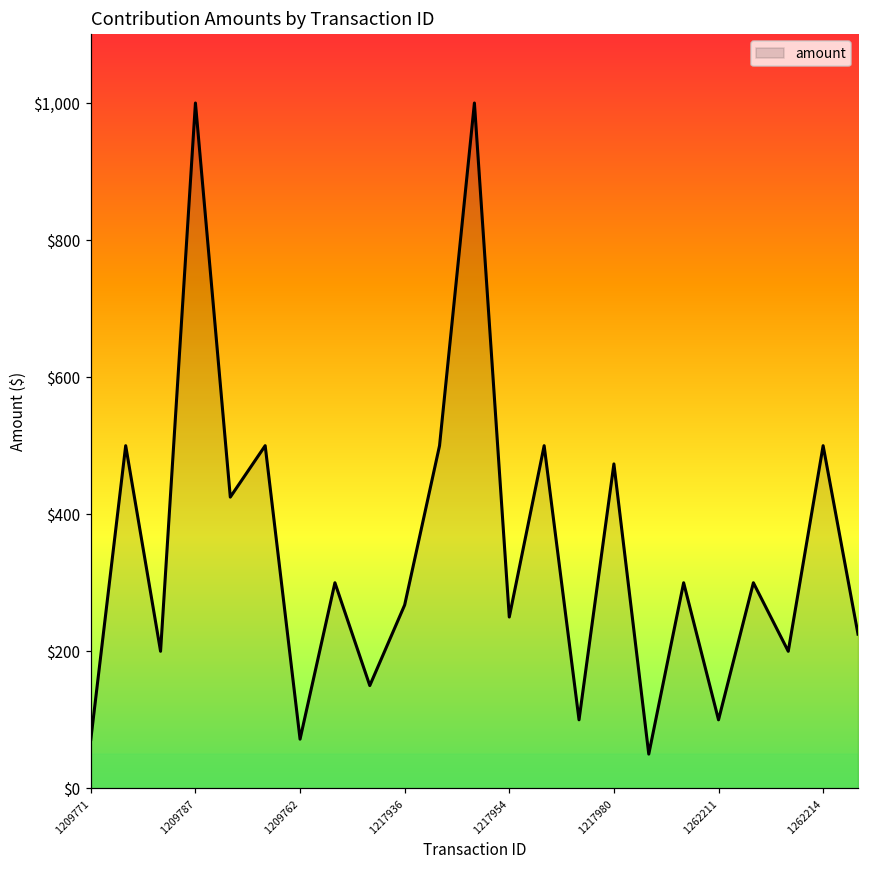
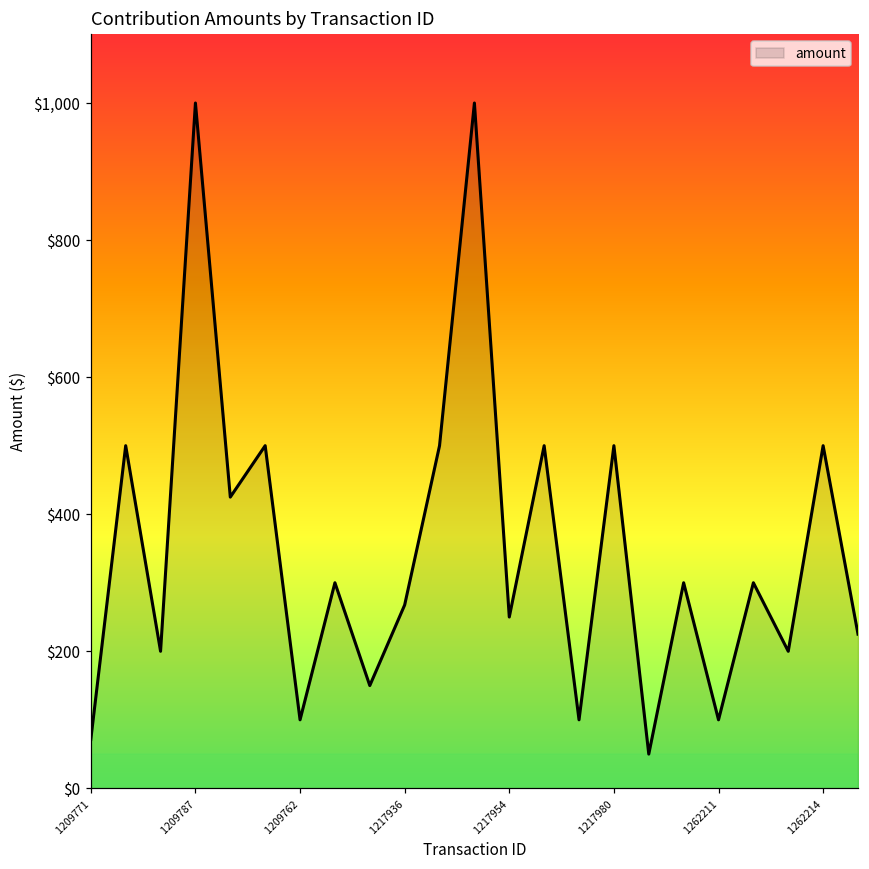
1209762: $70 -> $100
1217980: $470 -> $500
